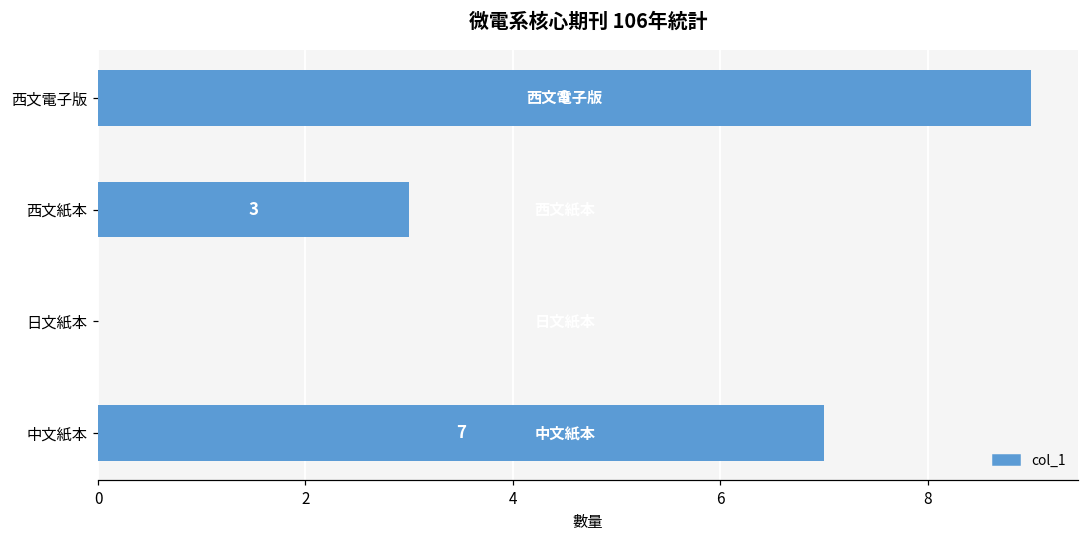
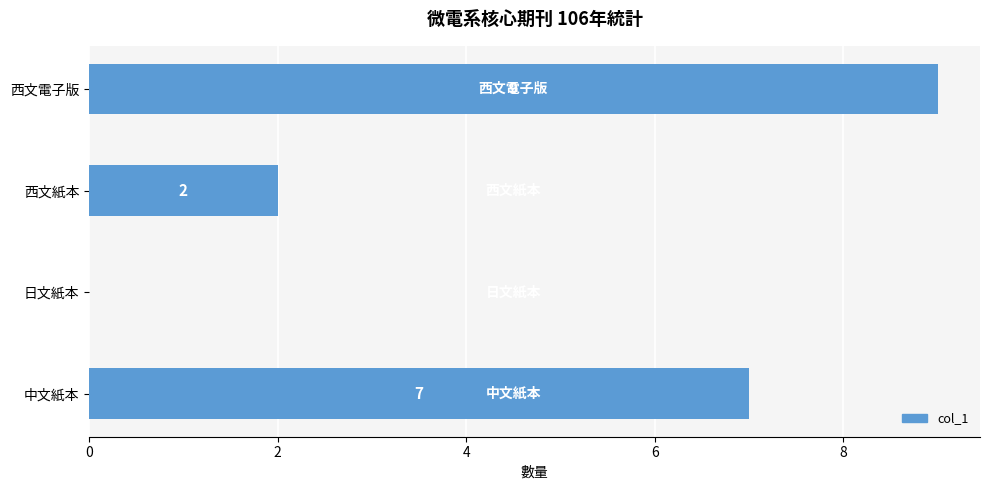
西文紙本: 3 -> 2
